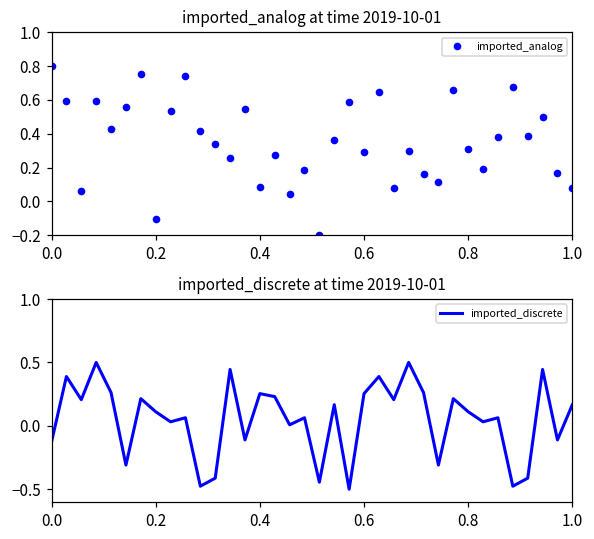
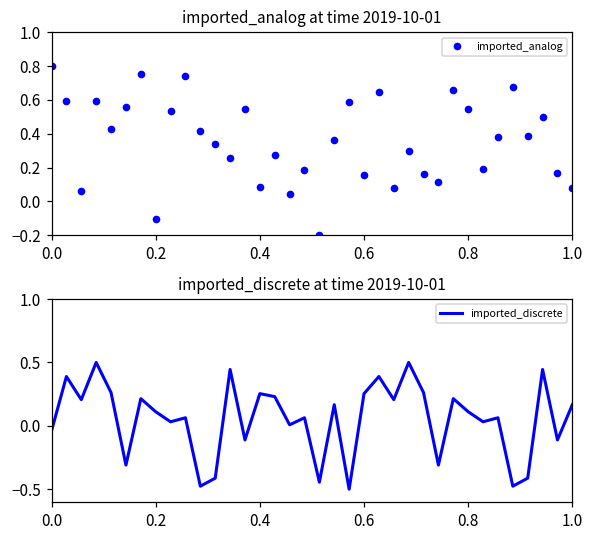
imported_analog at time 2019-10-01, 0.6: 0.29 -> 0.16
imported_analog at time 2019-10-01, 0.8: 0.31 -> 0.54
imported_discrete at time 2019-10-01, 0.0: -0.13 -> -0.04
